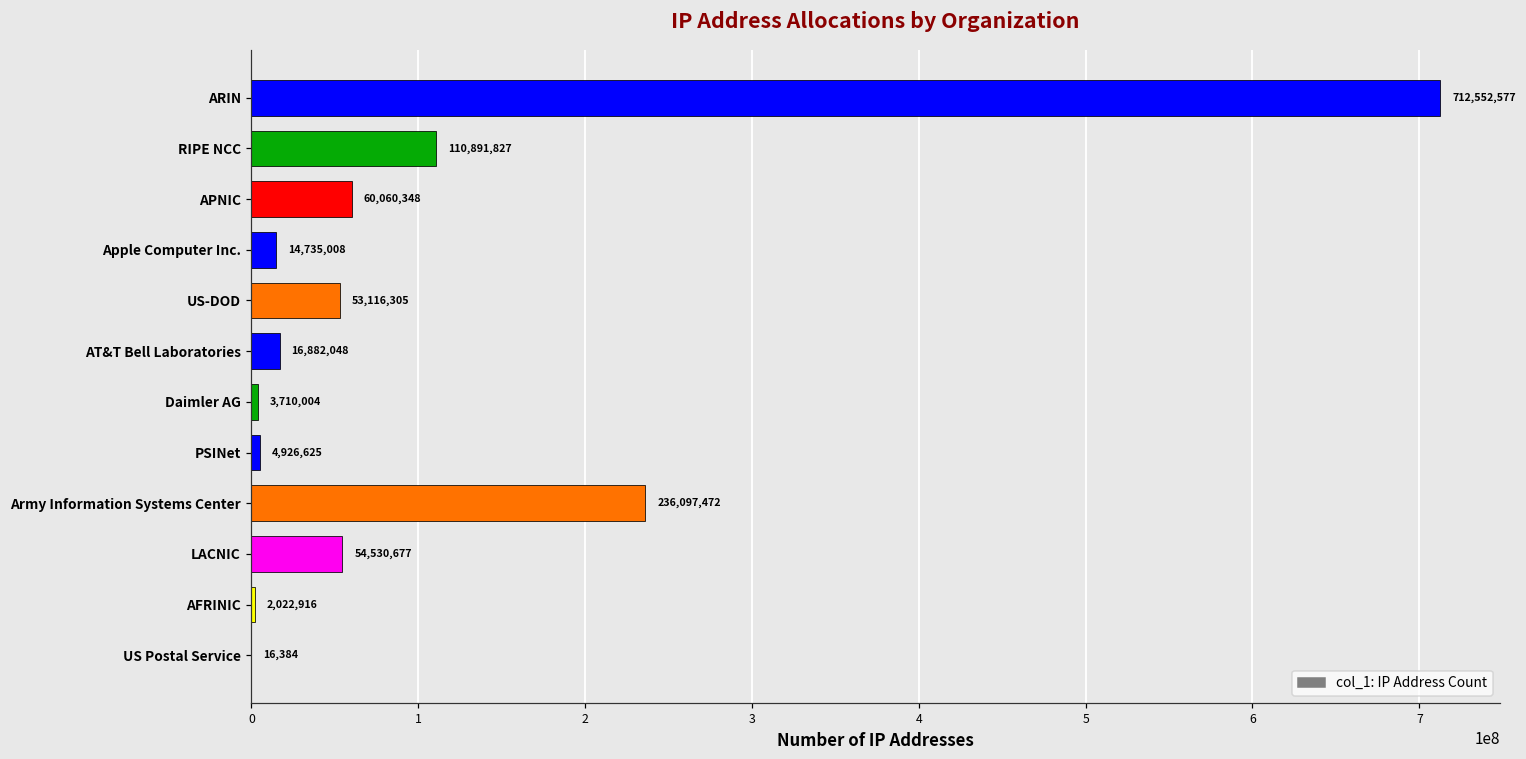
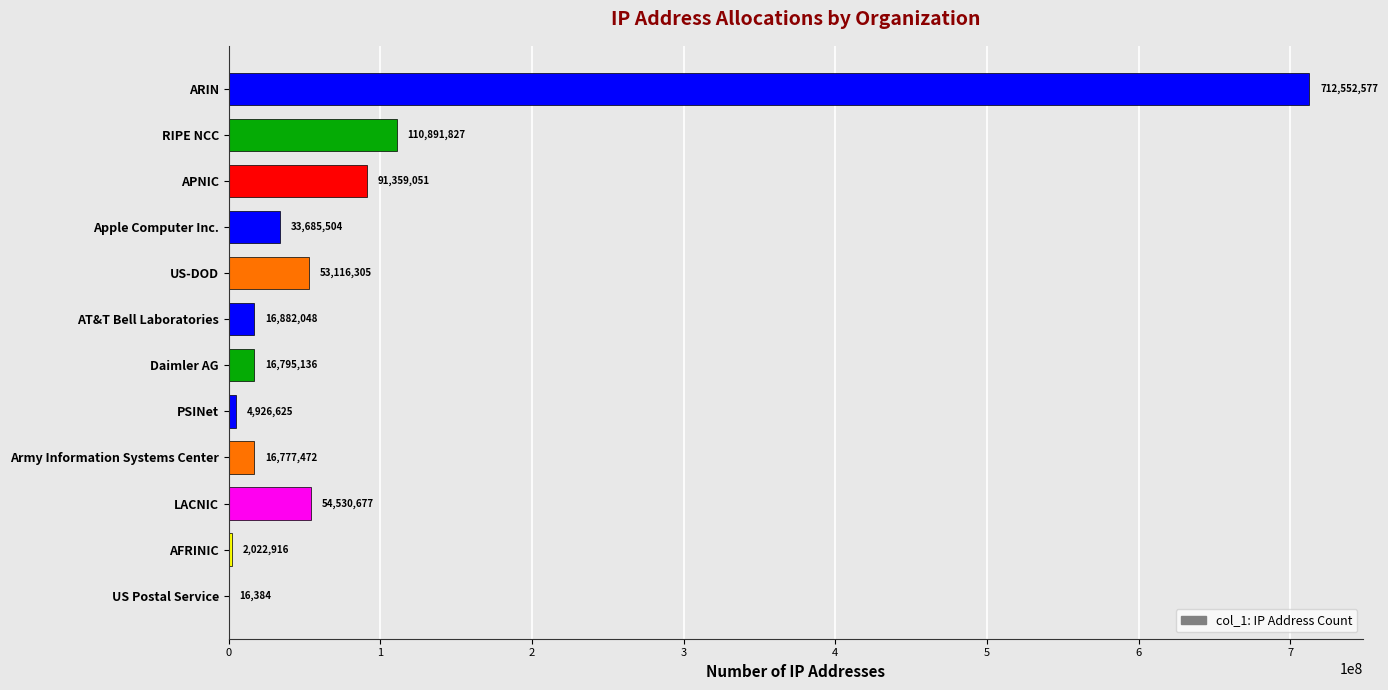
APNIC: 60,060,348 -> 91,359,051
Apple Computer Inc.: 14,735,008 -> 33,685,504
Daimler AG: 3,710,004 -> 16,795,136
Army Information Systems Center: 236,097,472 -> 16,777,472
